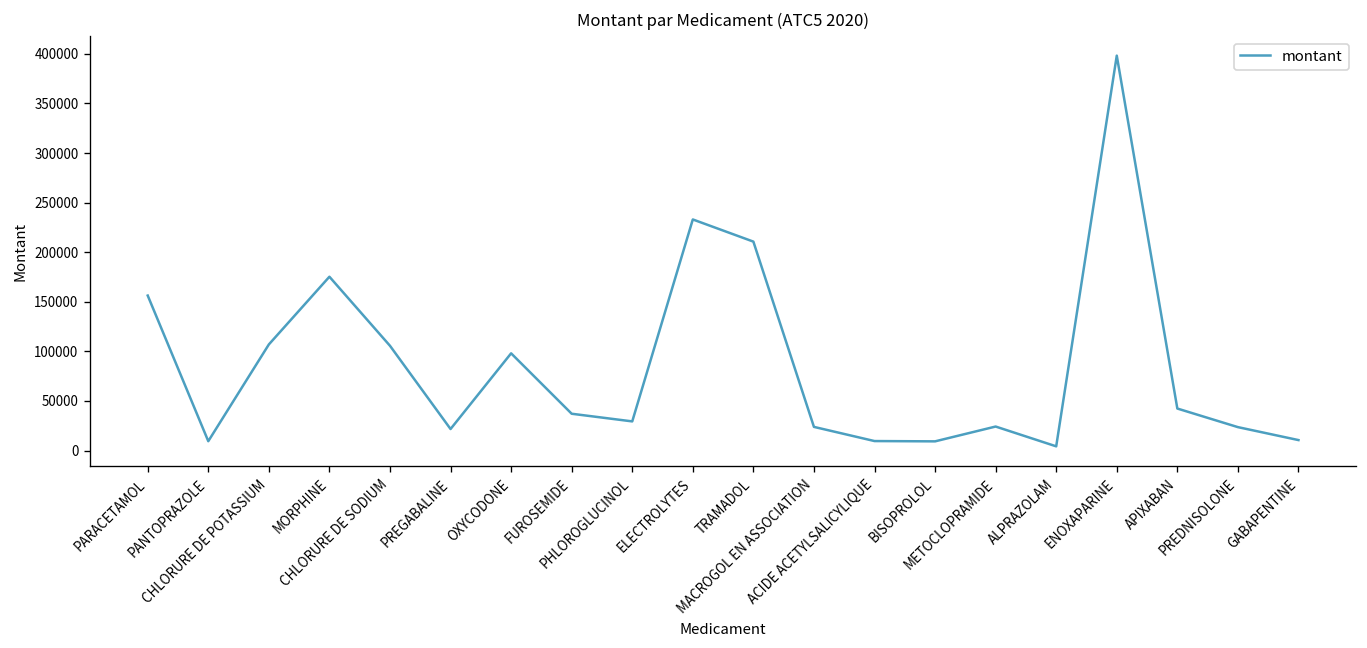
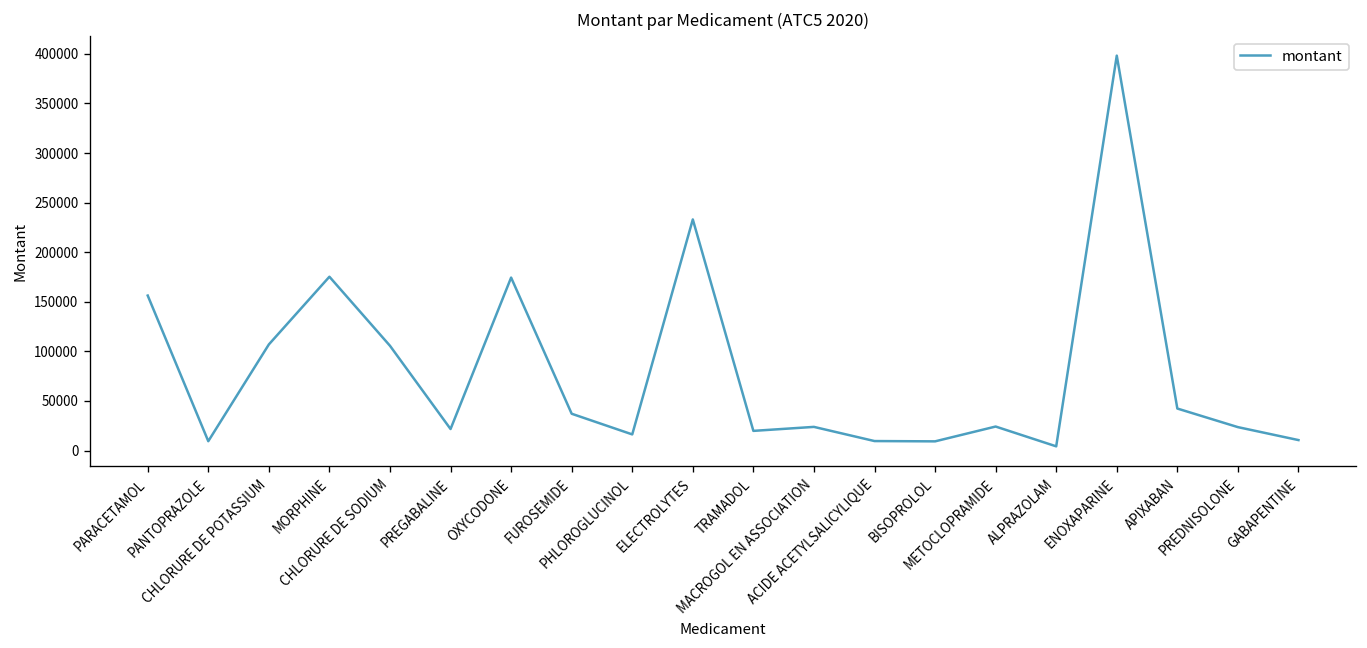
OXYCODONE: 100000 -> 170000
PHLOROGLUCINOL: 30000 -> 20000
TRAMADOL: 210000 -> 20000
